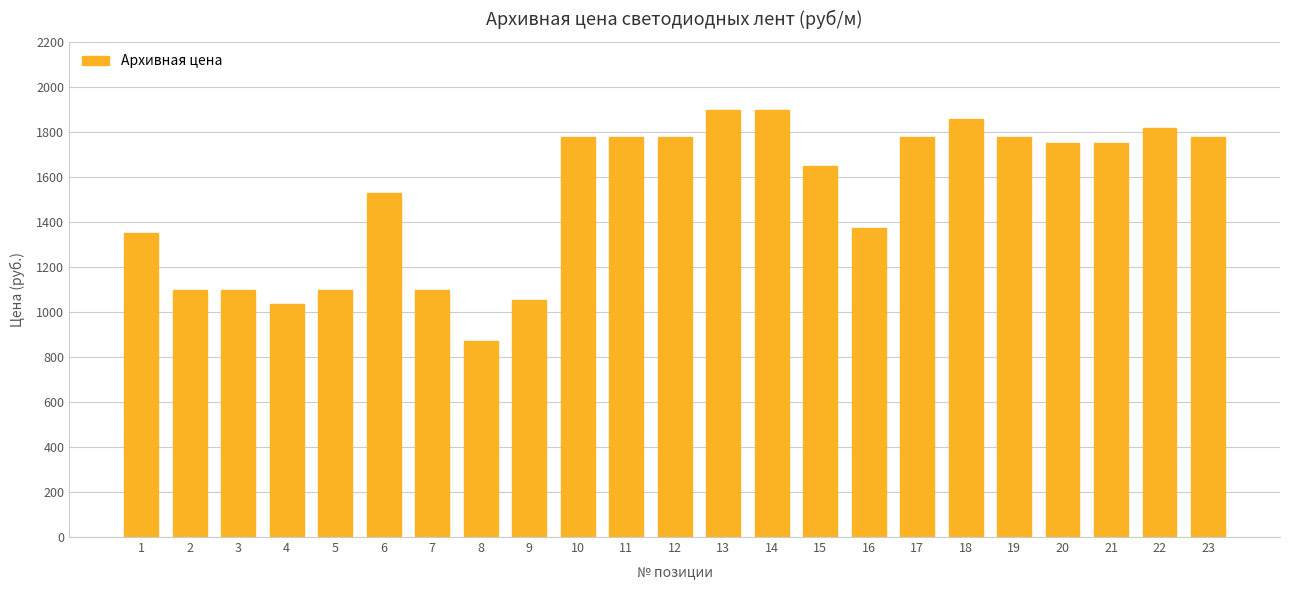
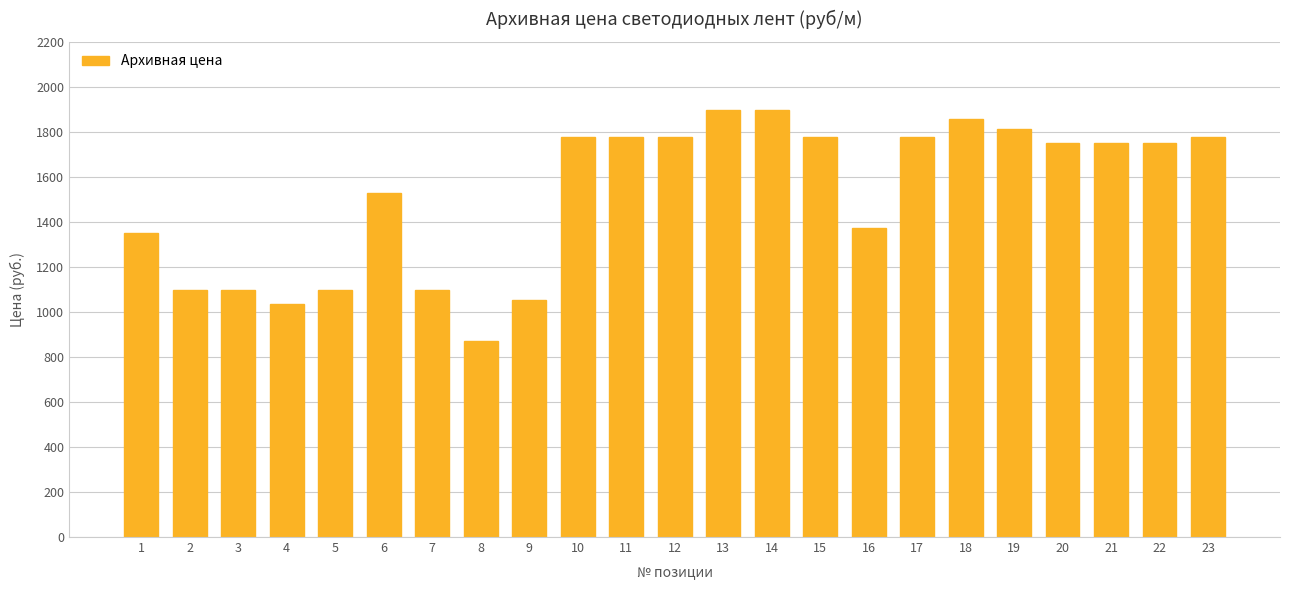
15: 1650 -> 1780
19: 1780 -> 1810
22: 1820 -> 1750
